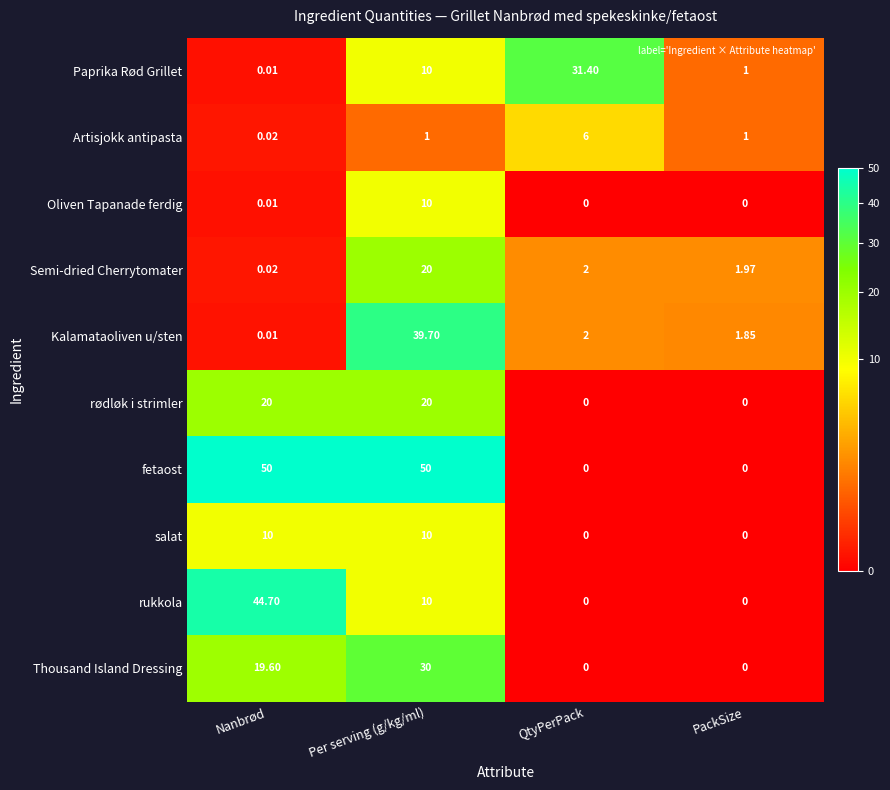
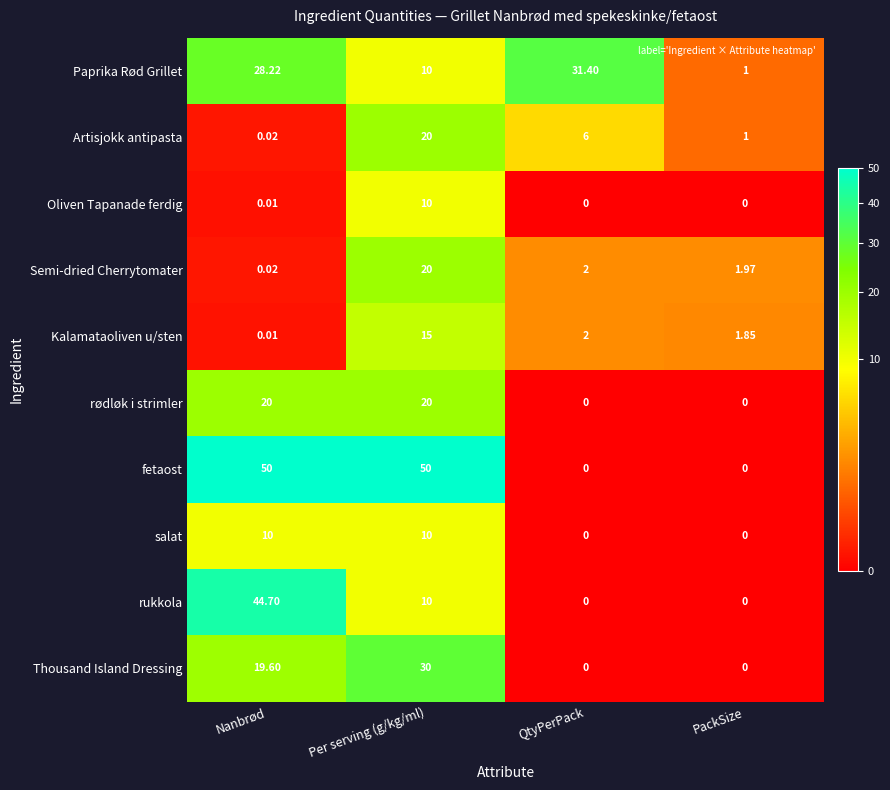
Paprika Rød Grillet, Nanbrød: 0.01 -> 28.22
Artisjokk antipasta, Per serving (g/kg/ml): 1 -> 20
Kalamataoliven u/sten, Per serving (g/kg/ml): 39.70 -> 15
